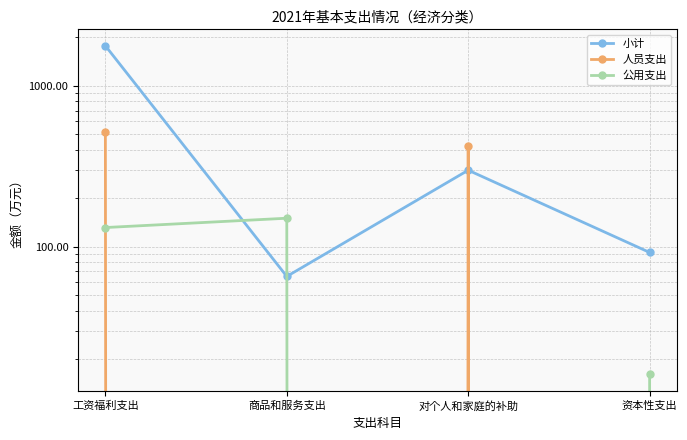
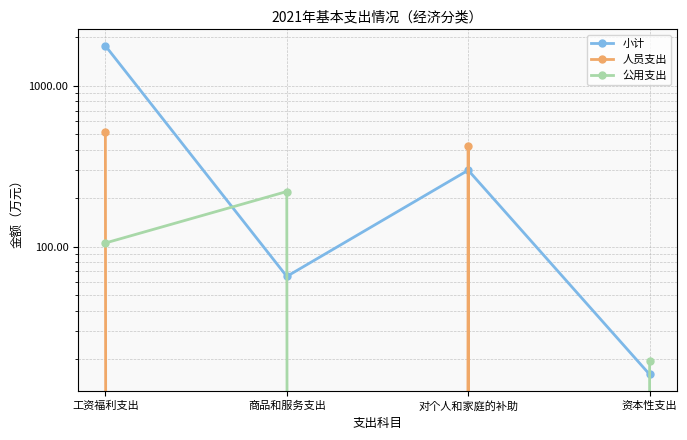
公用支出, 工资福利支出: 130 -> 110
公用支出, 商品和服务支出: 150 -> 220
小计, 资本性支出: 90 -> 16
公用支出, 资本性支出: 16 -> 19
